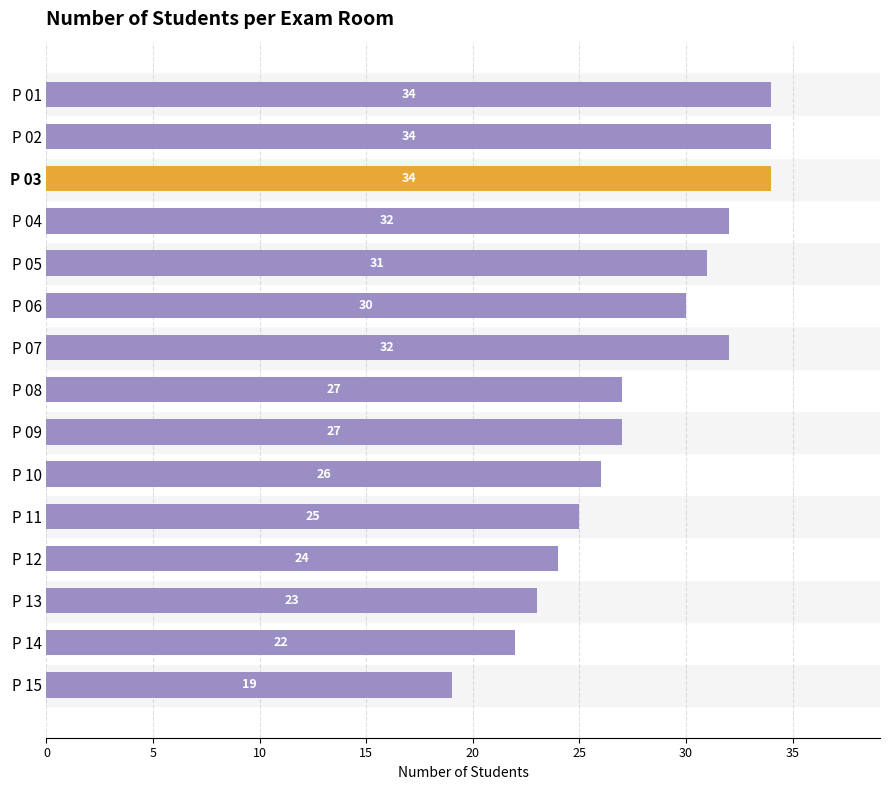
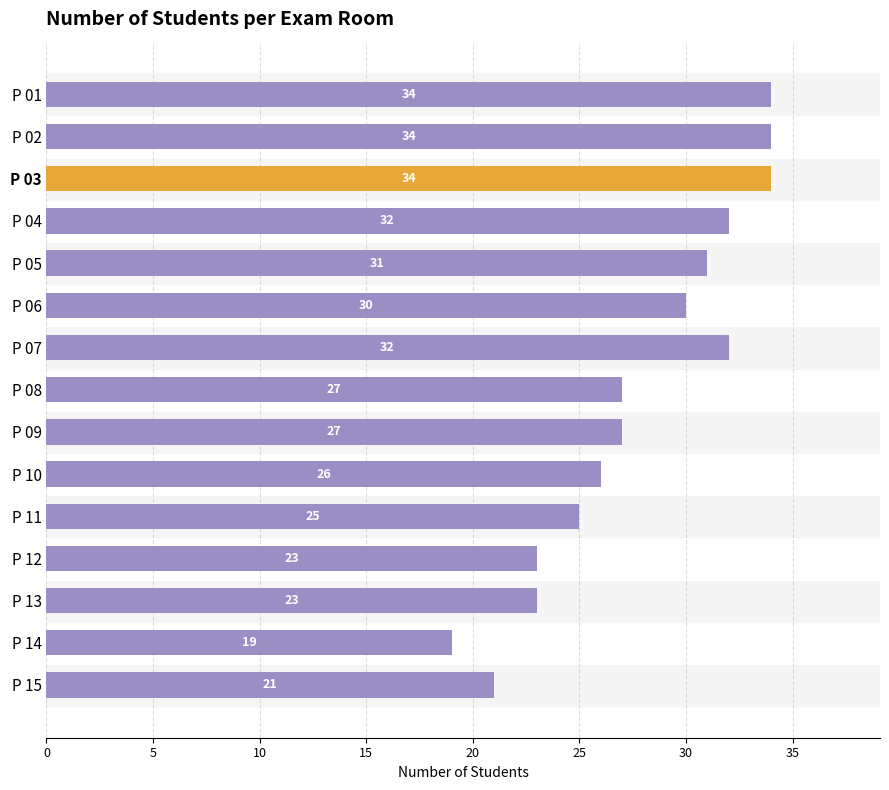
P 12: 24 -> 23
P 14: 22 -> 19
P 15: 19 -> 21
